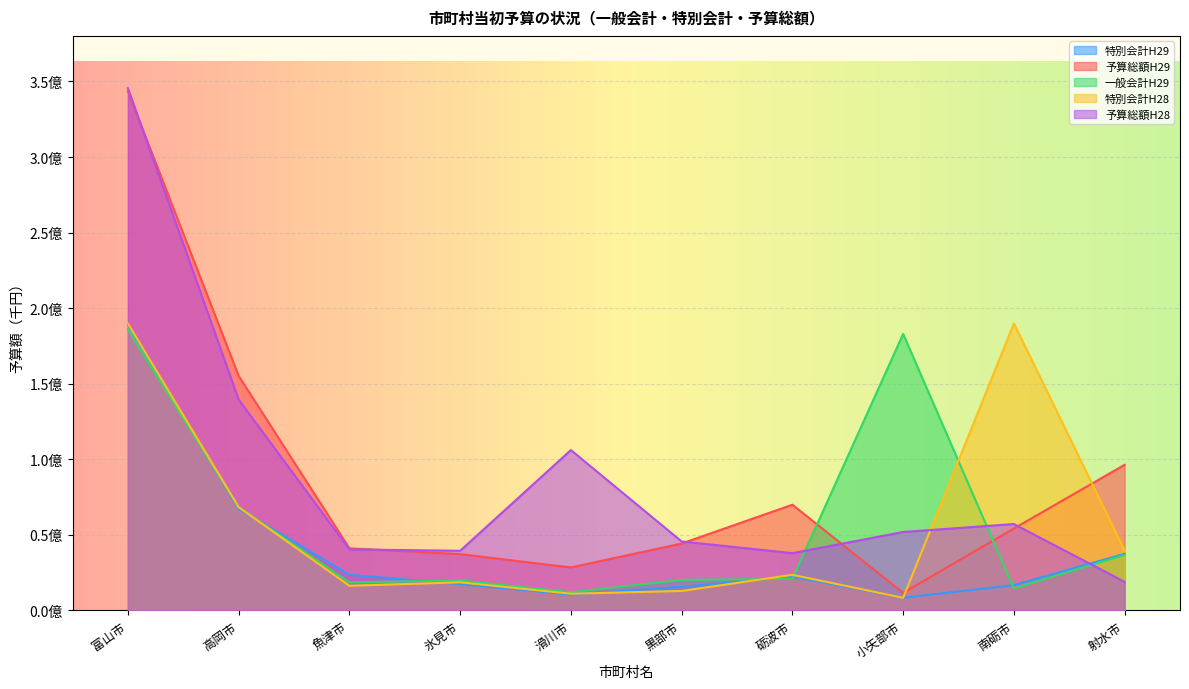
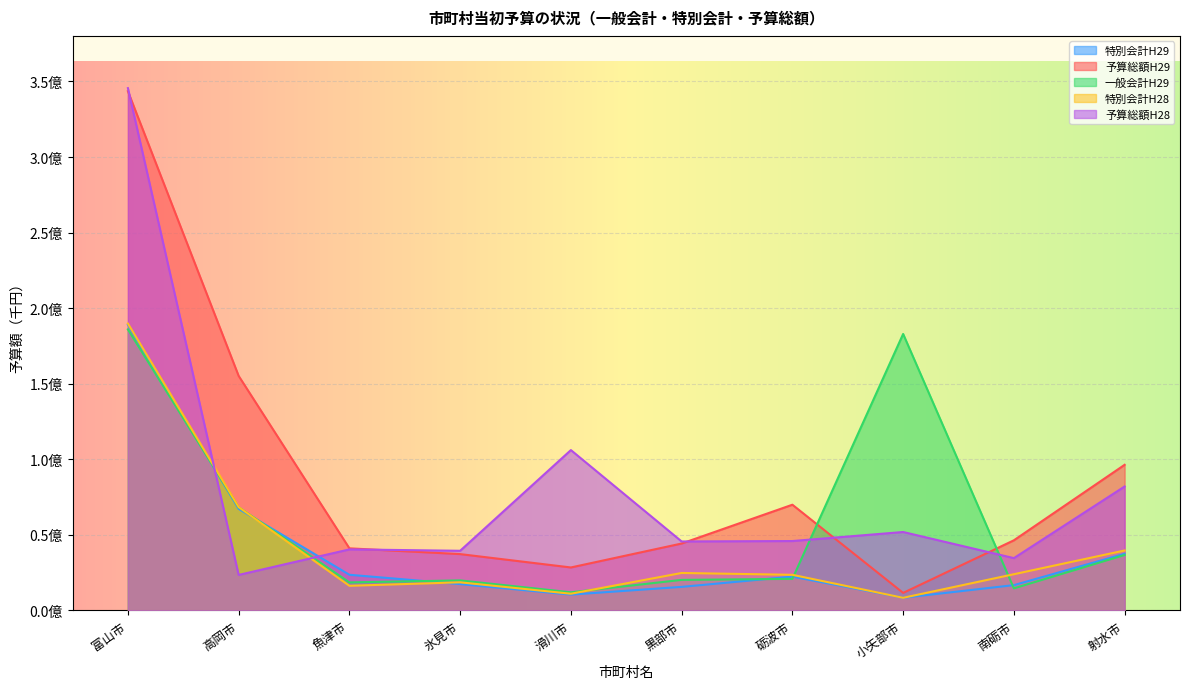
予算総額H28, 高岡市: 1.39億 -> 0.23億
特別会計H28, 黒部市: 0.13億 -> 0.25億
予算総額H28, 砺波市: 0.38億 -> 0.46億
予算総額H29, 南砺市: 0.54億 -> 0.46億
特別会計H28, 南砺市: 1.90億 -> 0.24億
予算総額H28, 南砺市: 0.57億 -> 0.35億
予算総額H28, 射水市: 0.19億 -> 0.82億
